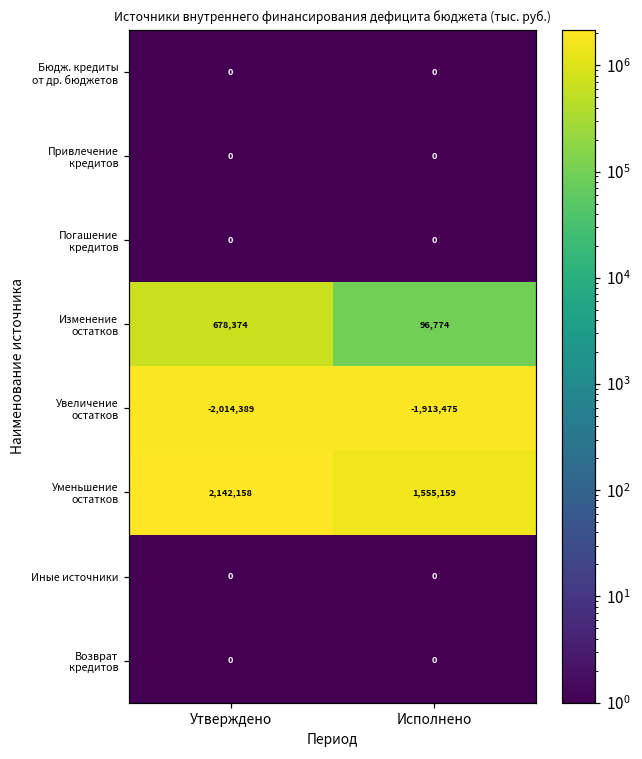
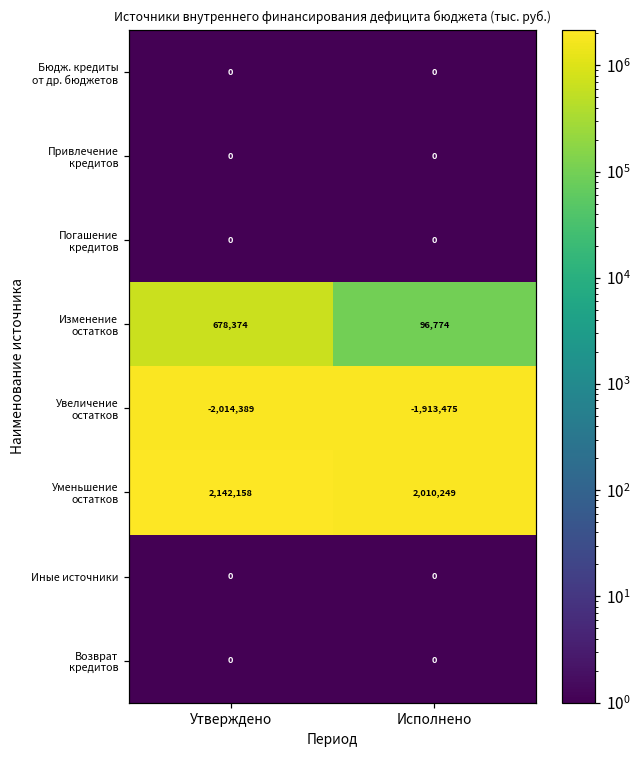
Уменьшение остатков, Исполнено: 1,555,159 -> 2,010,249
